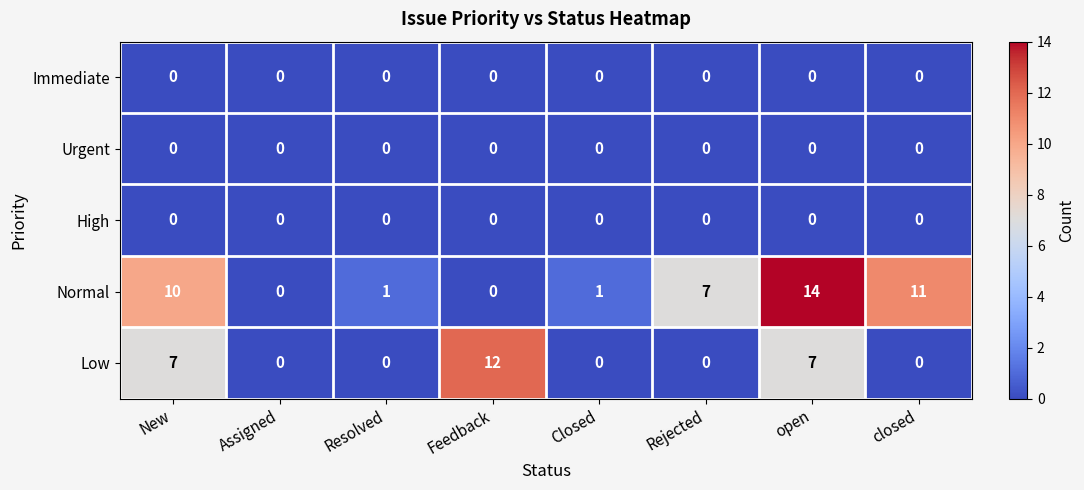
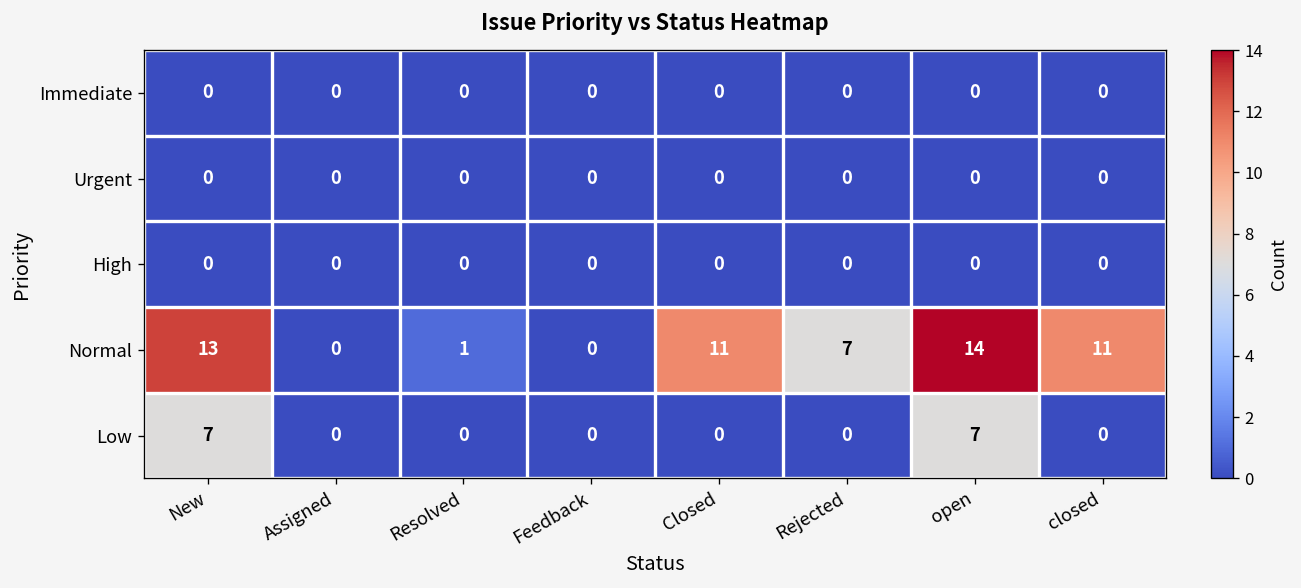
Normal, New: 10 -> 13
Normal, Closed: 1 -> 11
Low, Feedback: 12 -> 0
